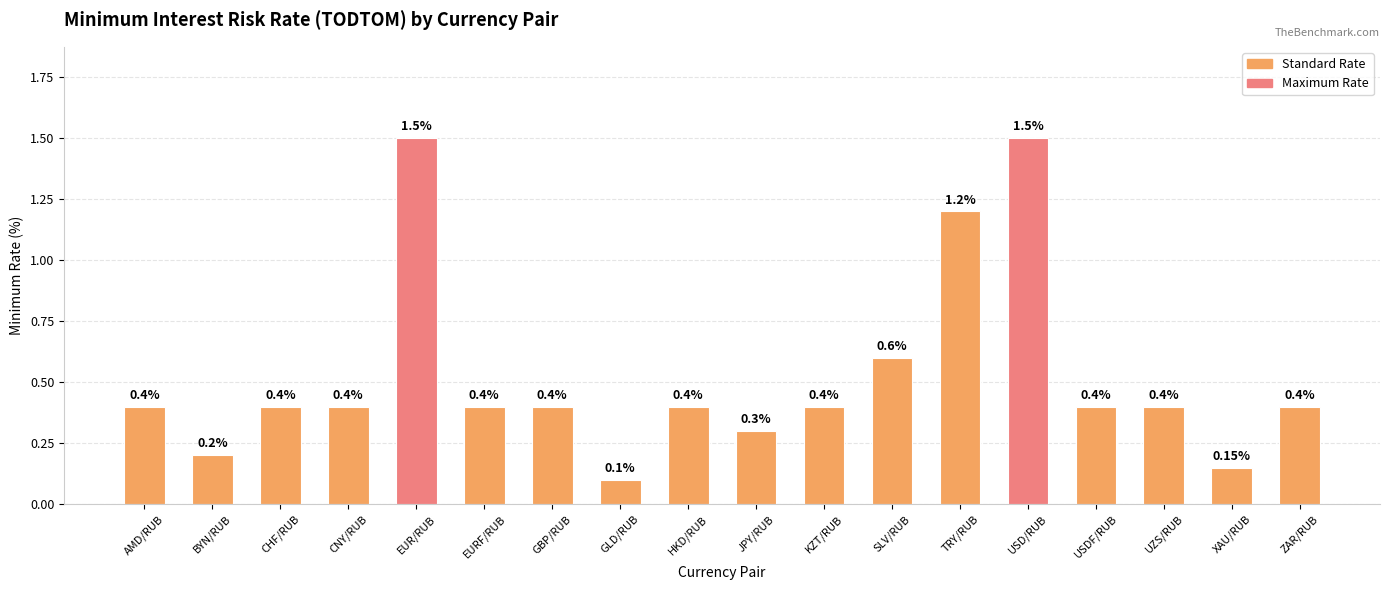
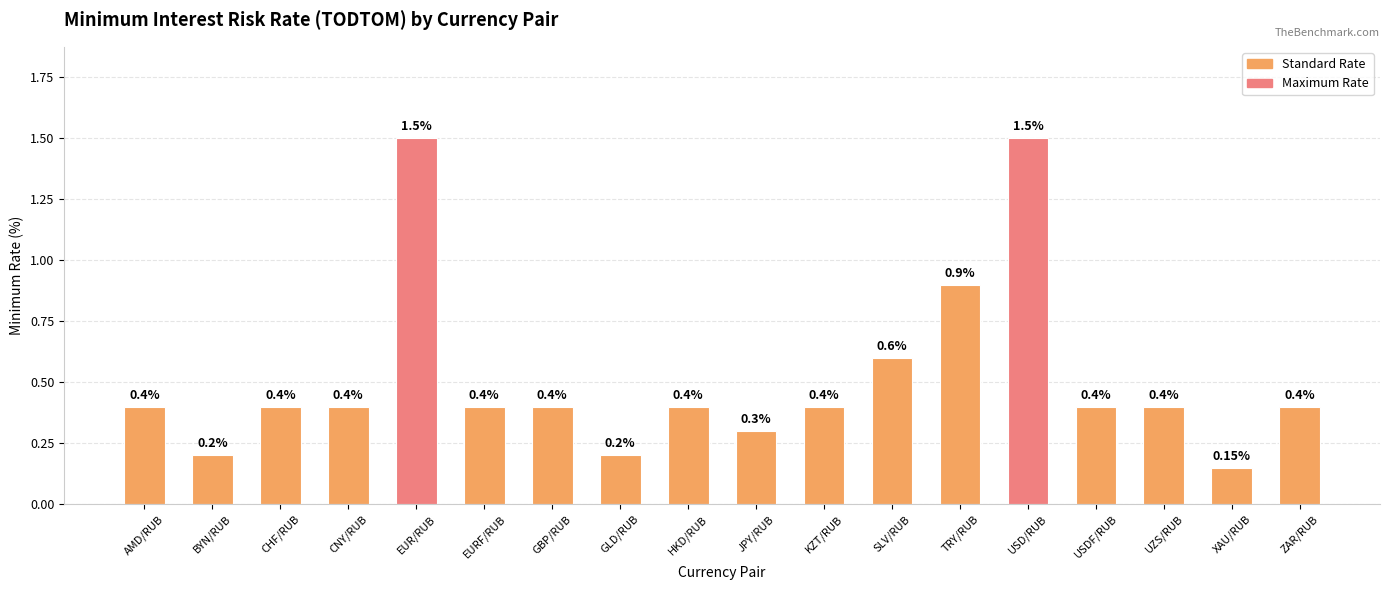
GLD/RUB: 0.1% -> 0.2%
TRY/RUB: 1.2% -> 0.9%
